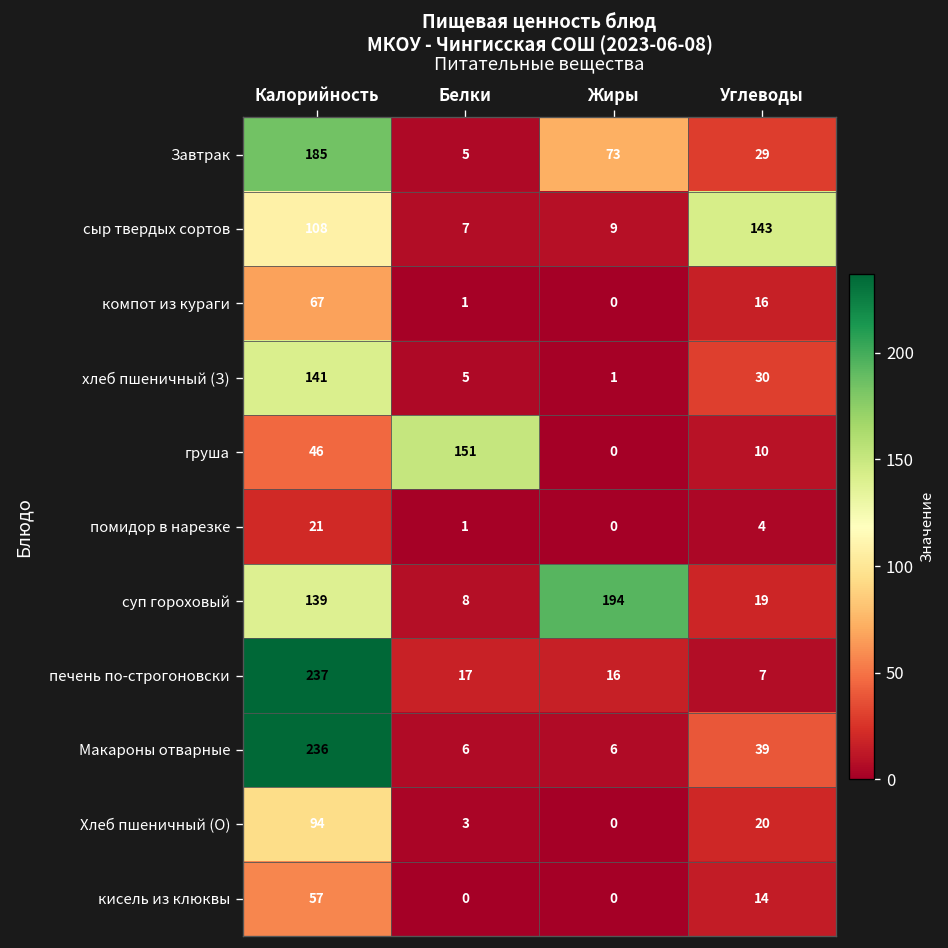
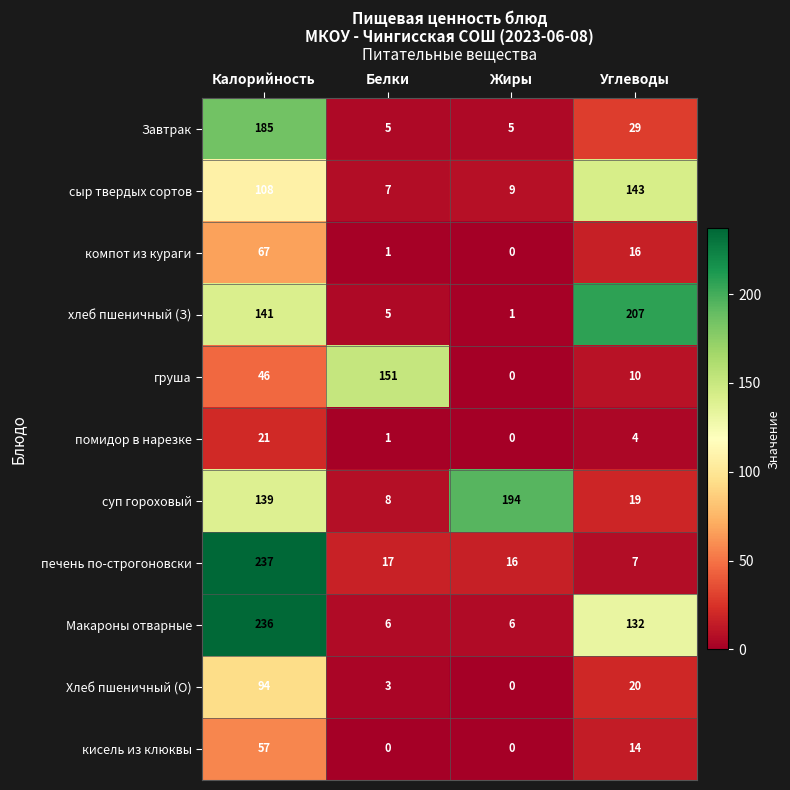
Завтрак, Жиры: 73 -> 5
хлеб пшеничный (З), Углеводы: 30 -> 207
Макароны отварные, Углеводы: 39 -> 132
